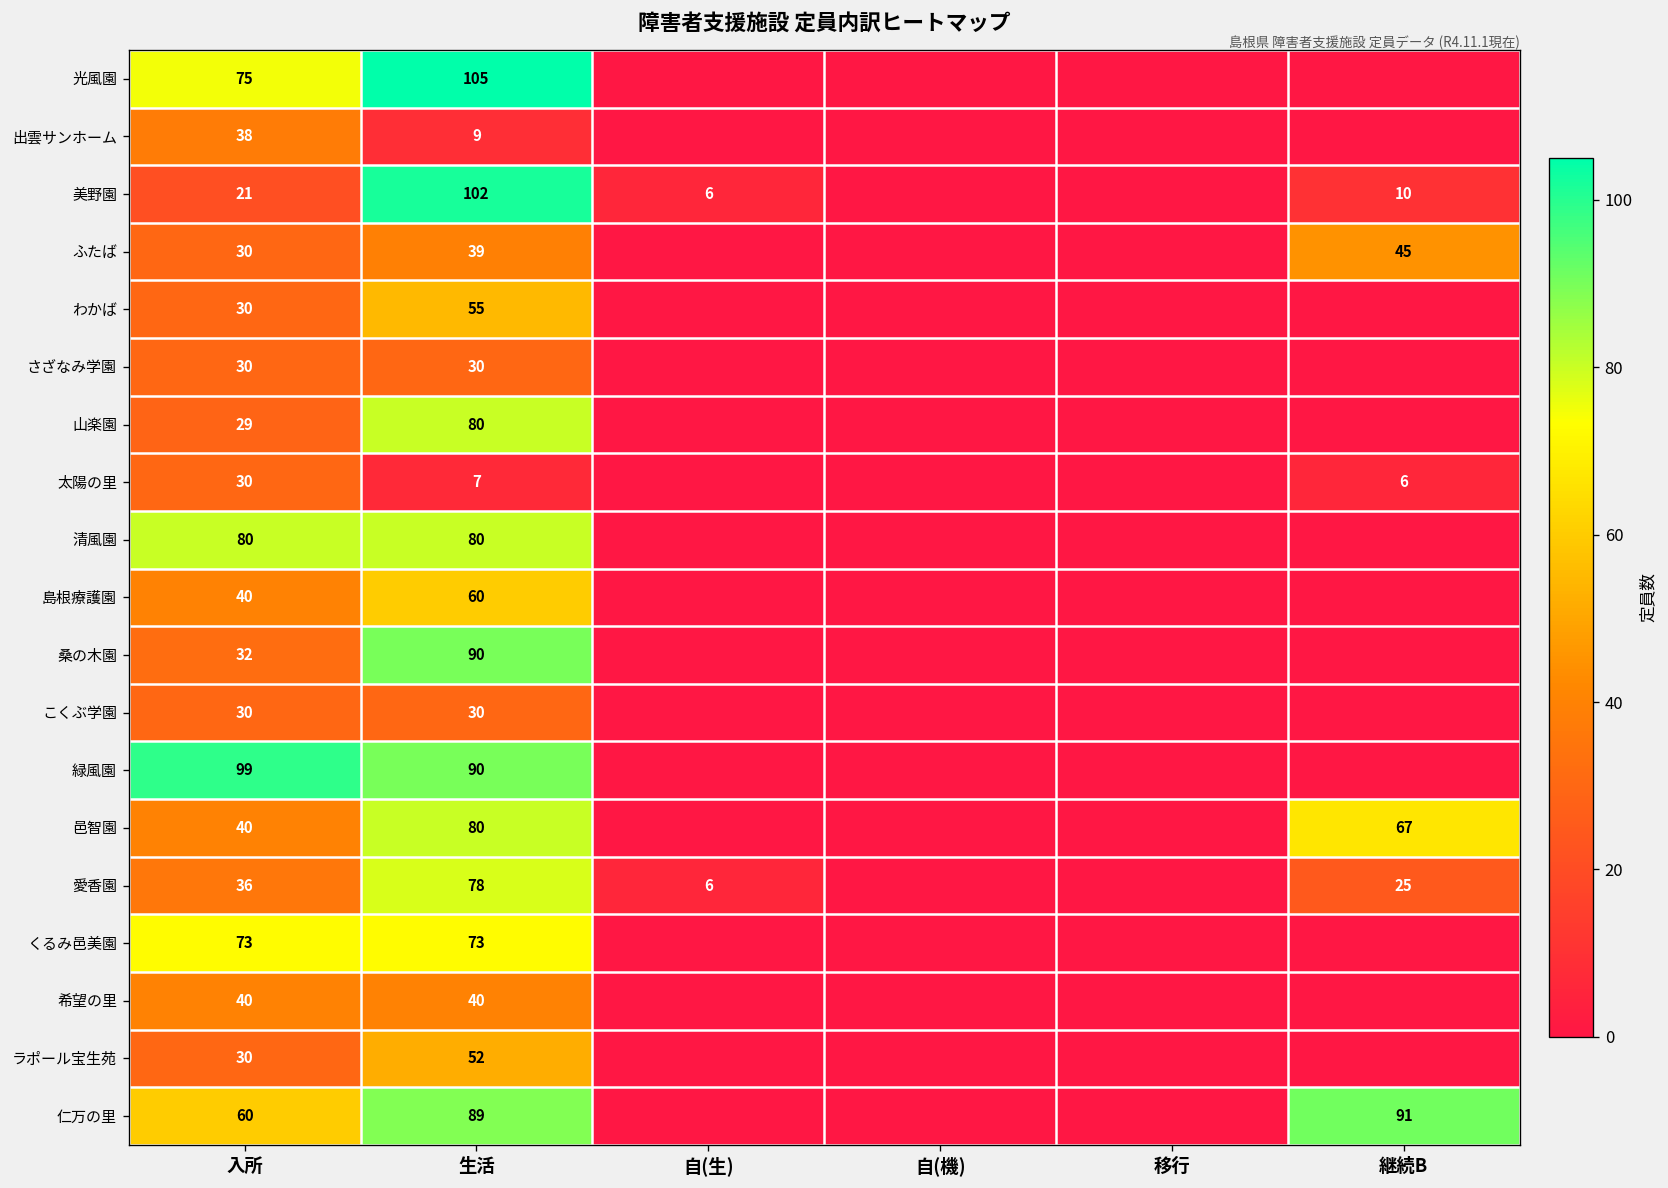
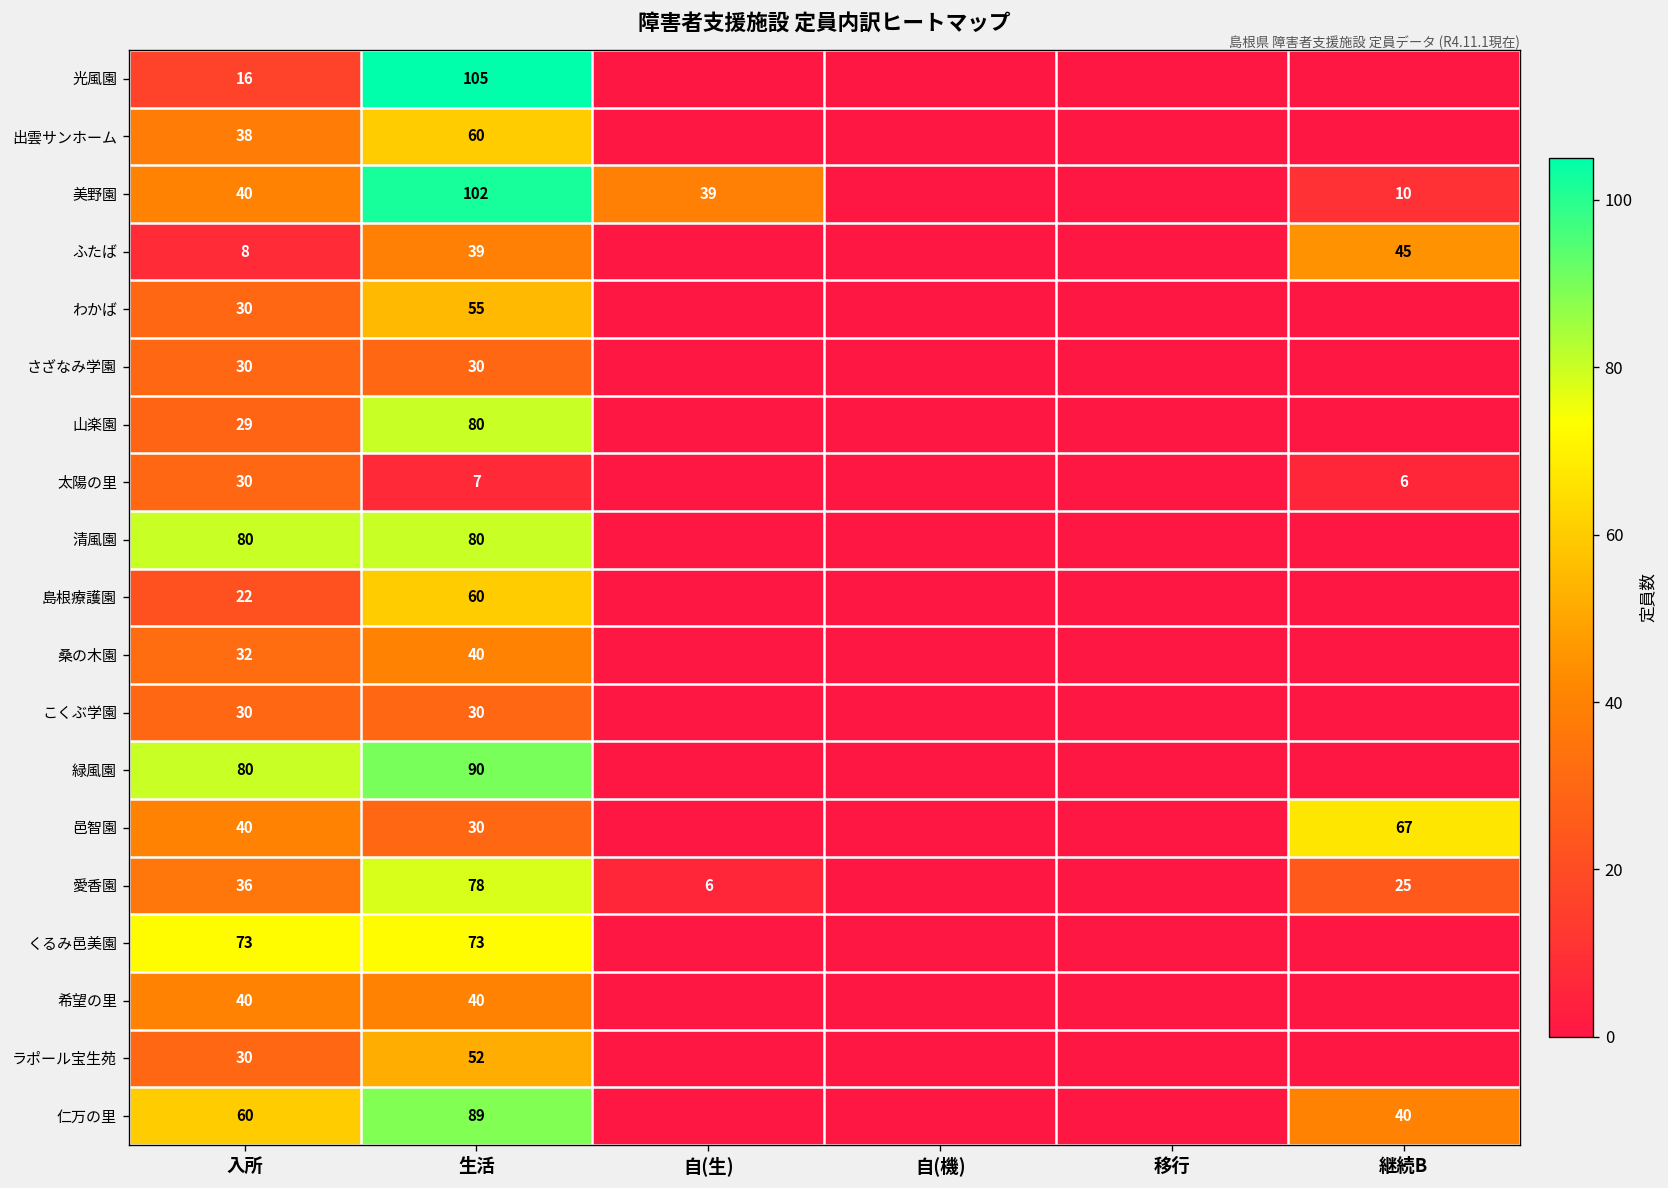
光風園, 入所: 75 -> 16
出雲サンホーム, 生活: 9 -> 60
美野園, 入所: 21 -> 40
美野園, 自(生): 6 -> 39
ふたば, 入所: 30 -> 8
島根療護園, 入所: 40 -> 22
桑の木園, 生活: 90 -> 40
緑風園, 入所: 99 -> 80
邑智園, 生活: 80 -> 30
仁万の里, 継続B: 91 -> 40
